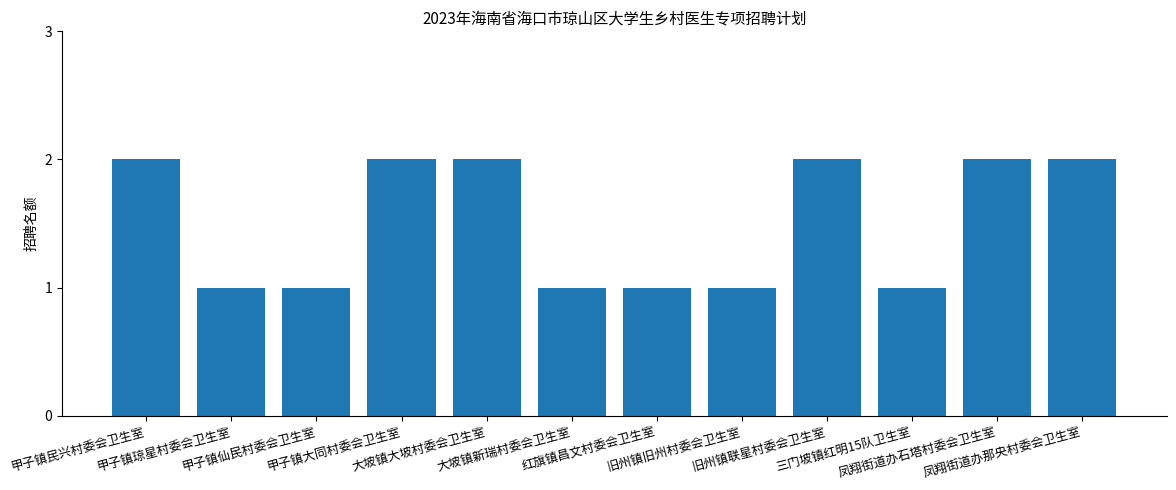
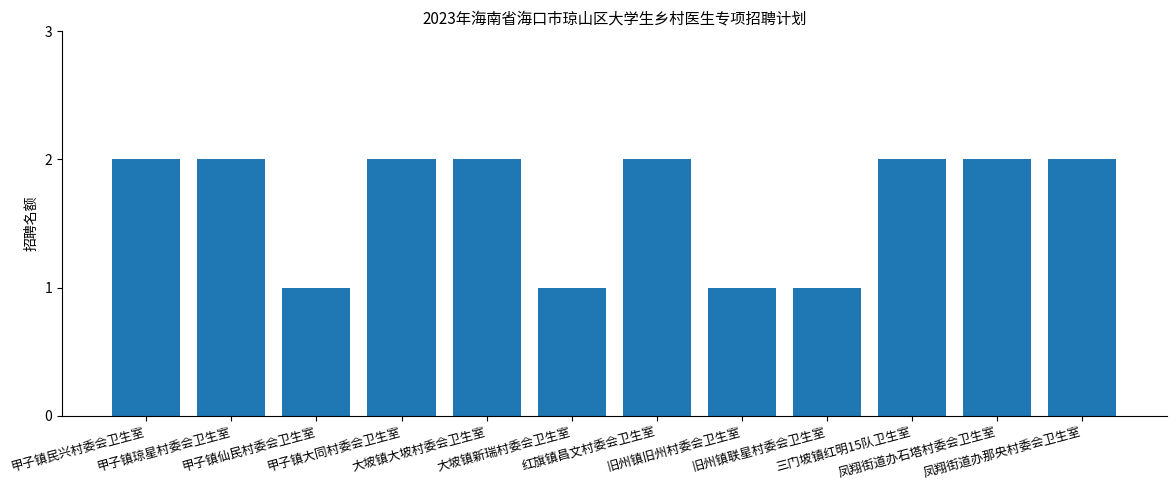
甲子镇琼星村委会卫生室: 1 -> 2
红旗镇昌文村委会卫生室: 1 -> 2
旧州镇联星村委会卫生室: 2 -> 1
三门坡镇红明15队卫生室: 1 -> 2
